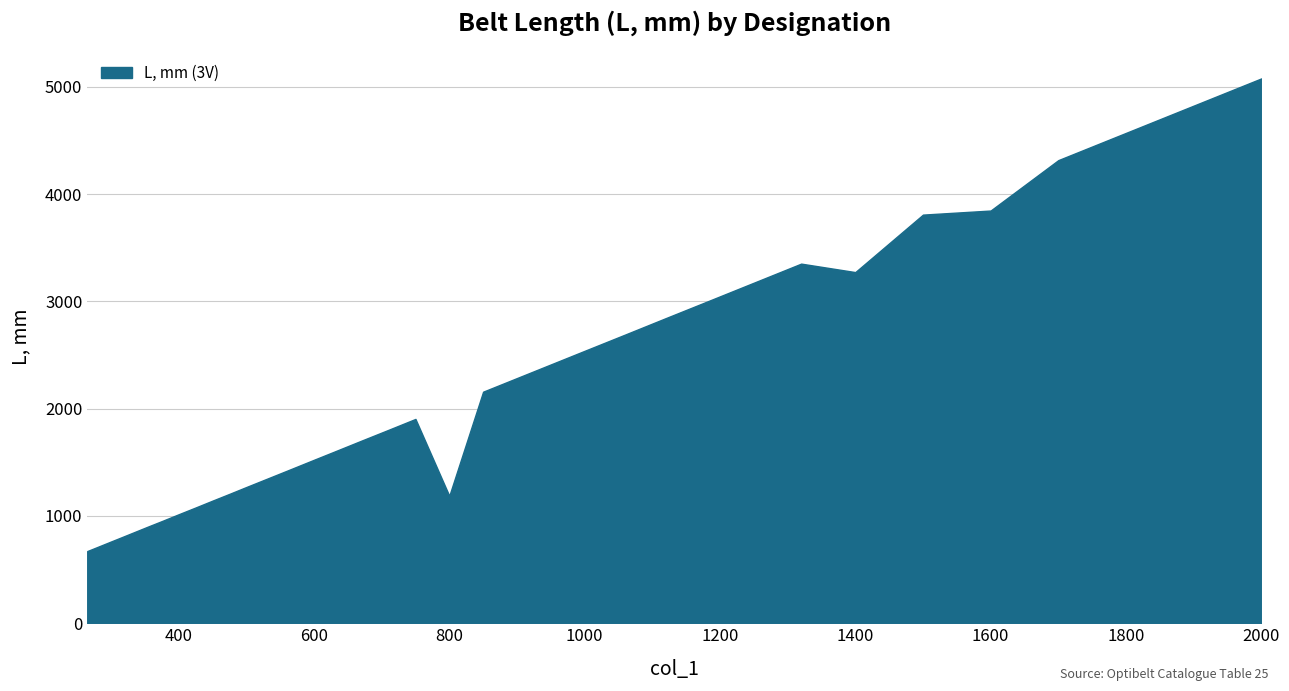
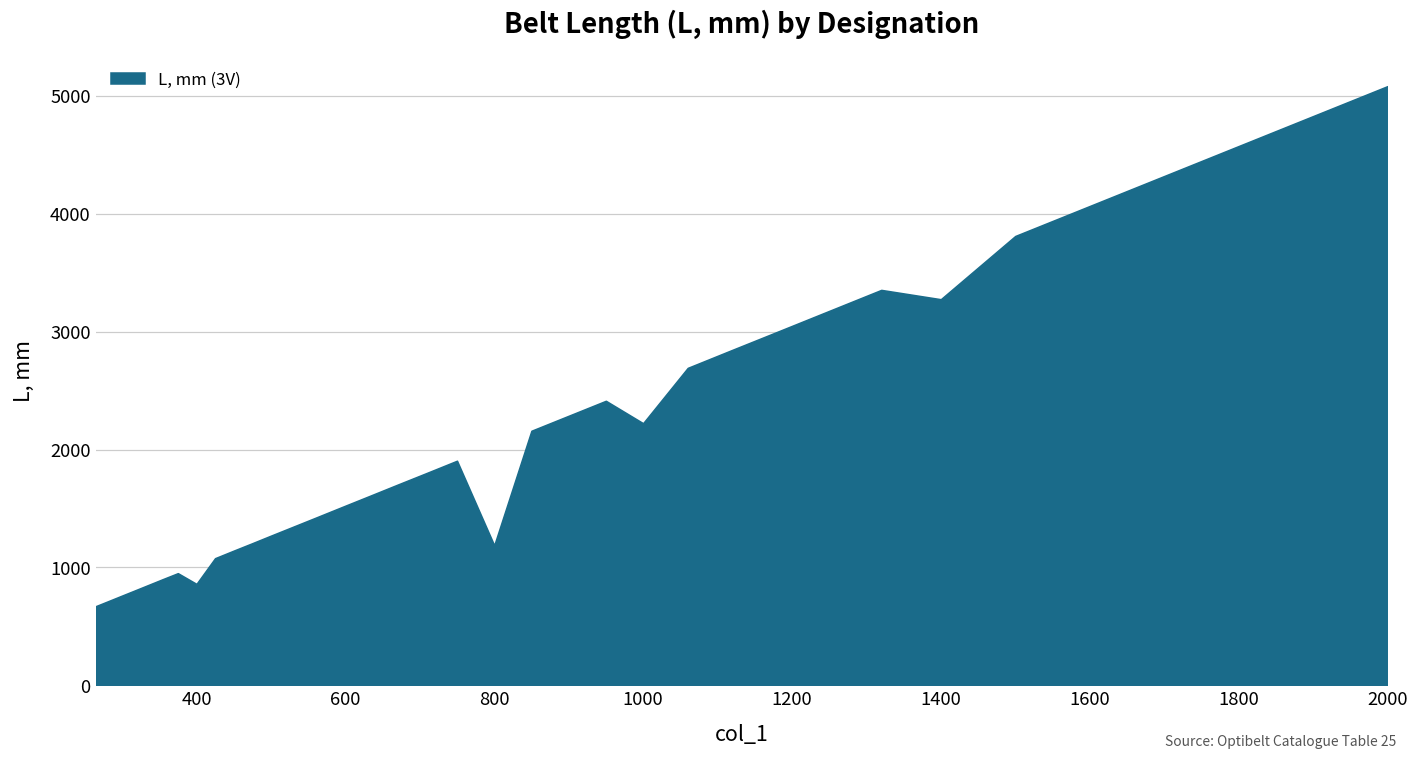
400: 1020 -> 860
1000: 2540 -> 2220
1600: 3850 -> 4060
